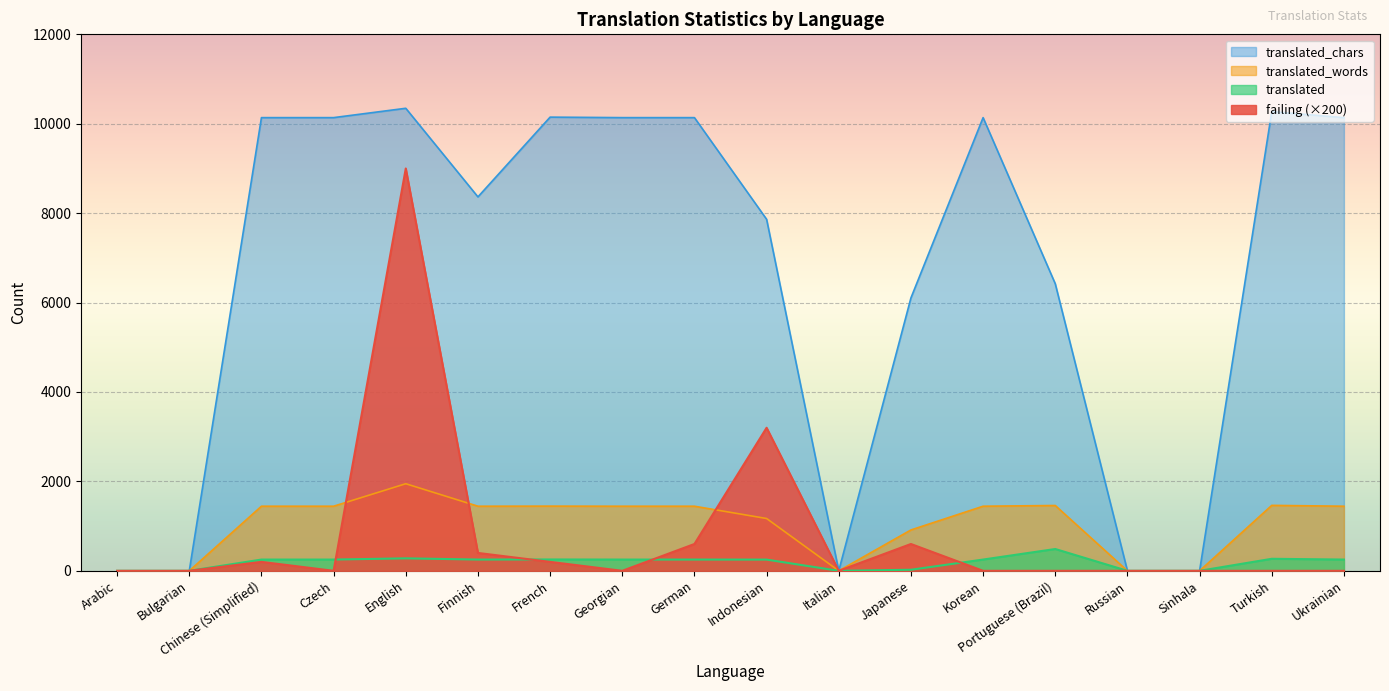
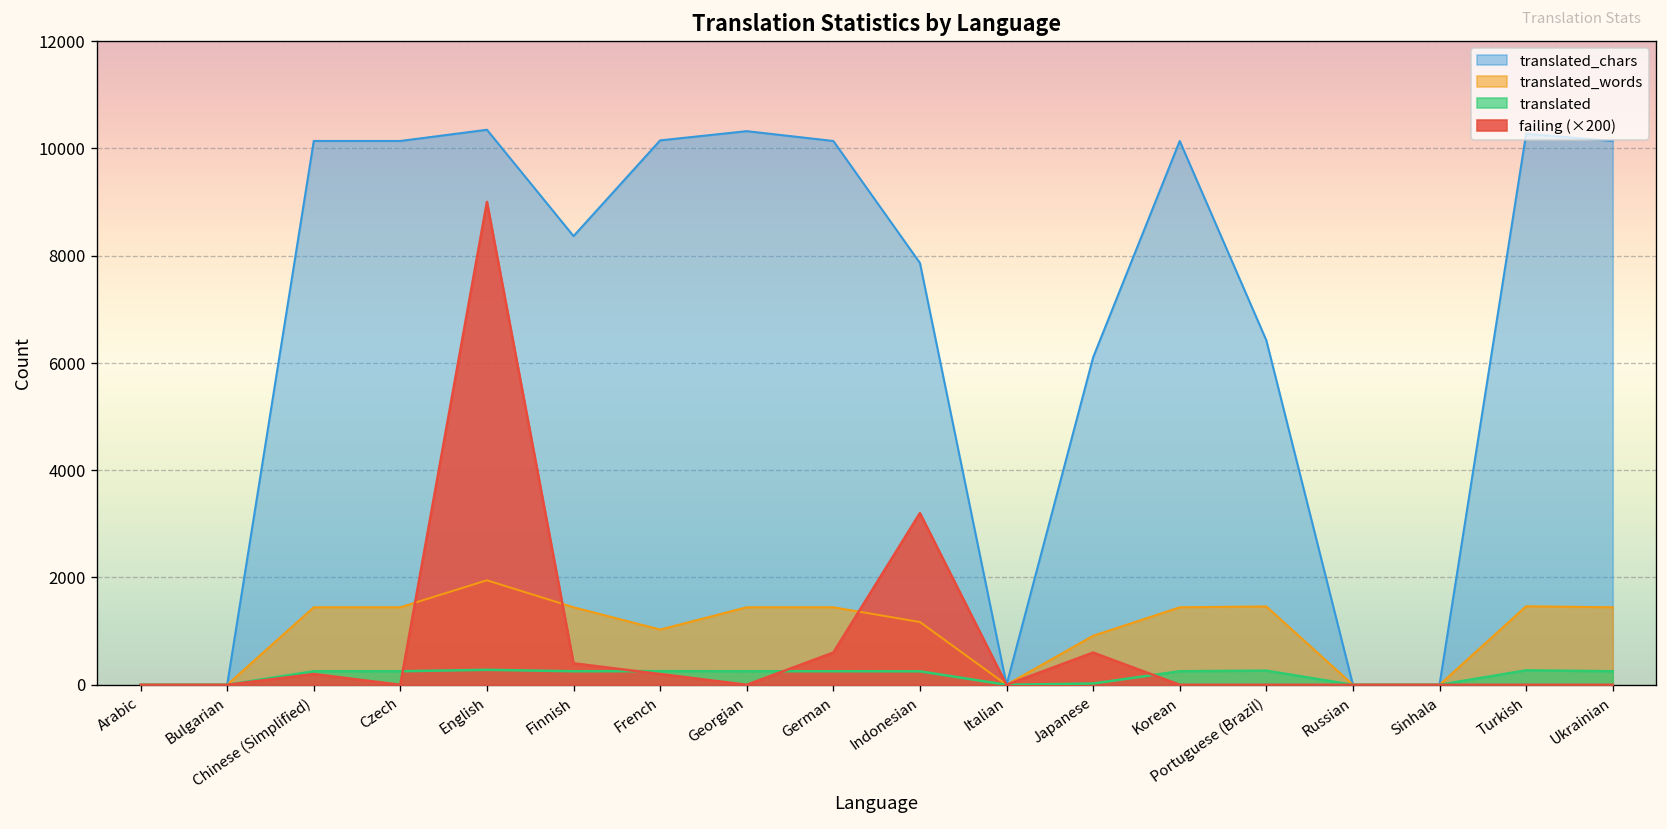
translated_words, French: 1400 -> 1000
translated_chars, Georgian: 10100 -> 10300
translated, Portuguese (Brazil): 500 -> 300
